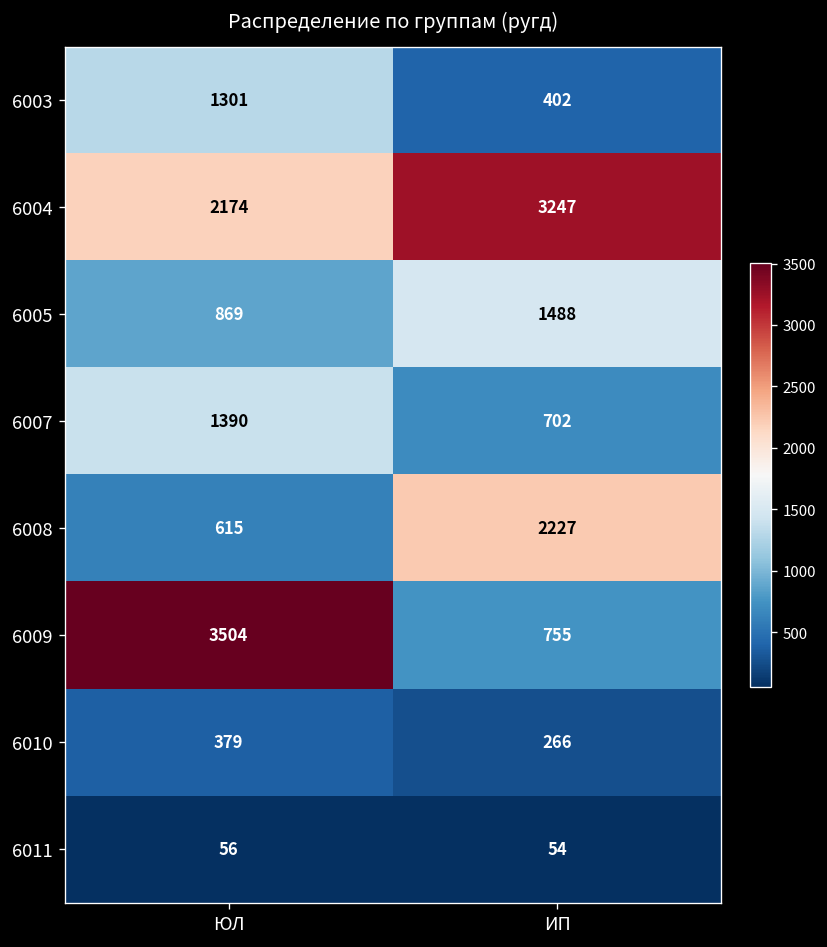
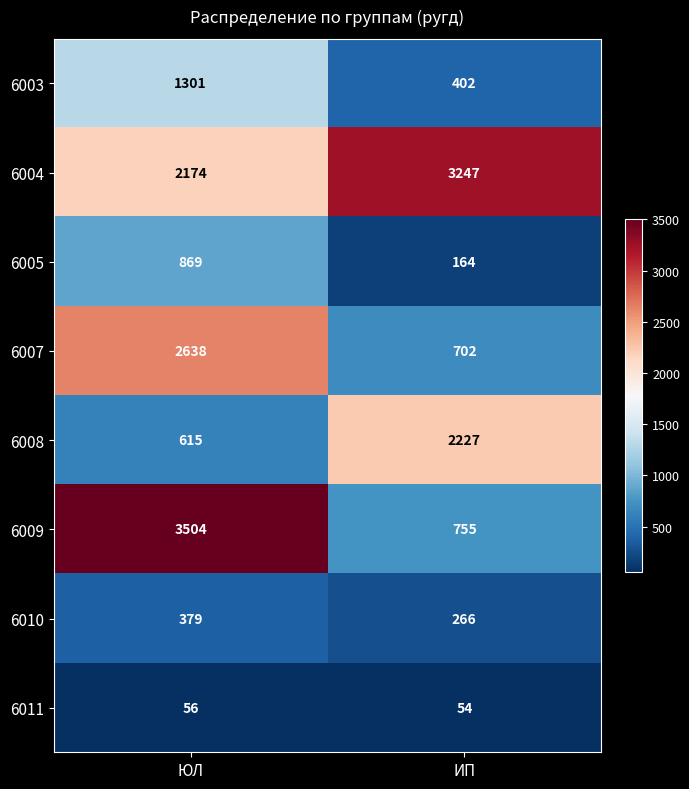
6005, ИП: 1488 -> 164
6007, ЮЛ: 1390 -> 2638
